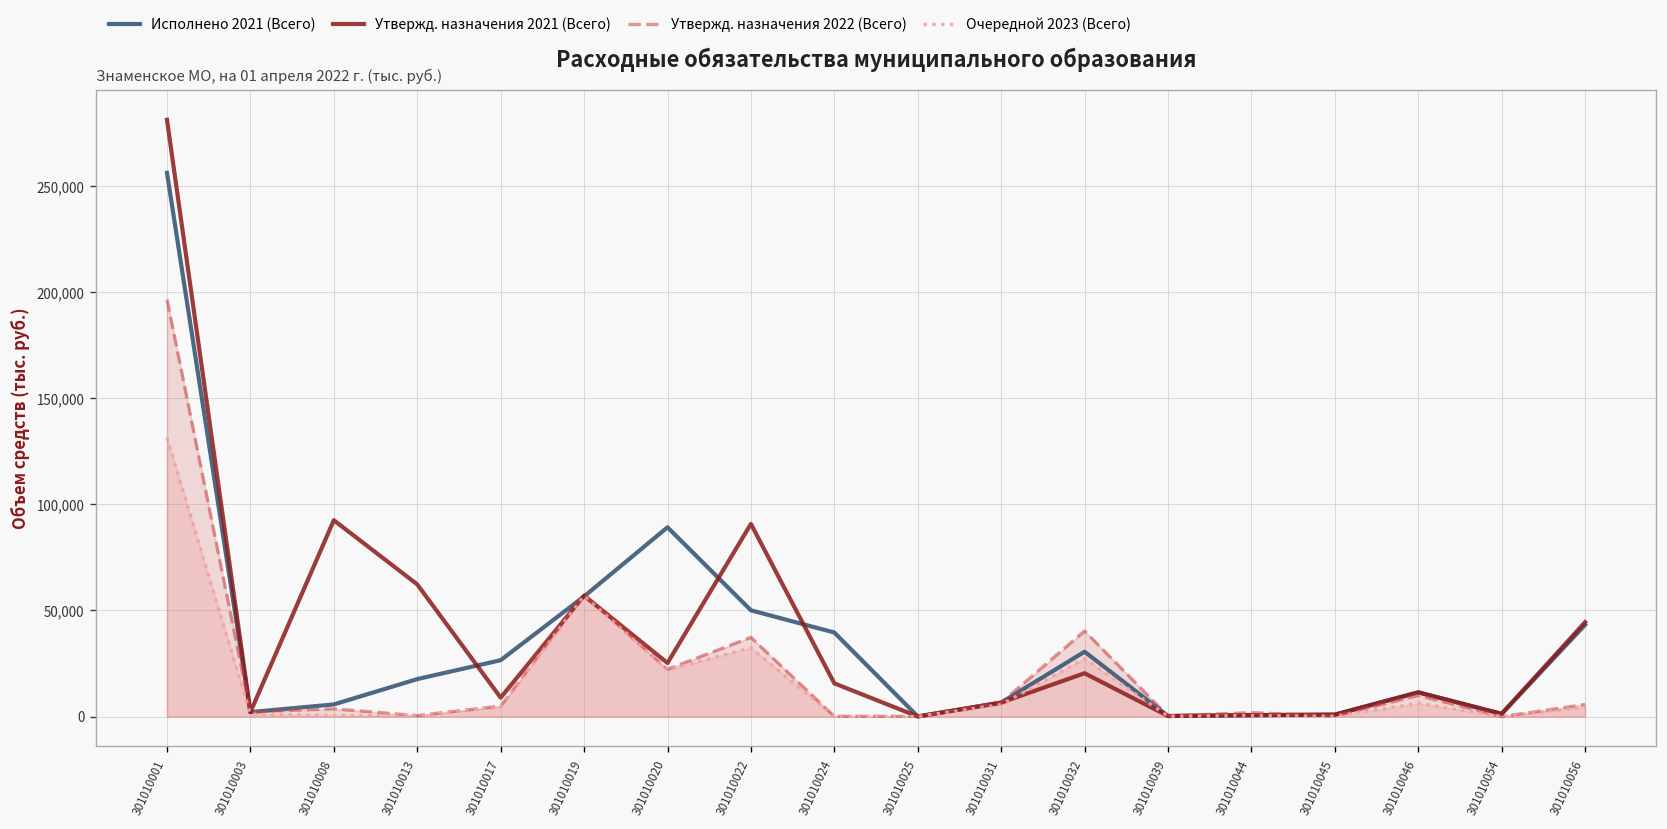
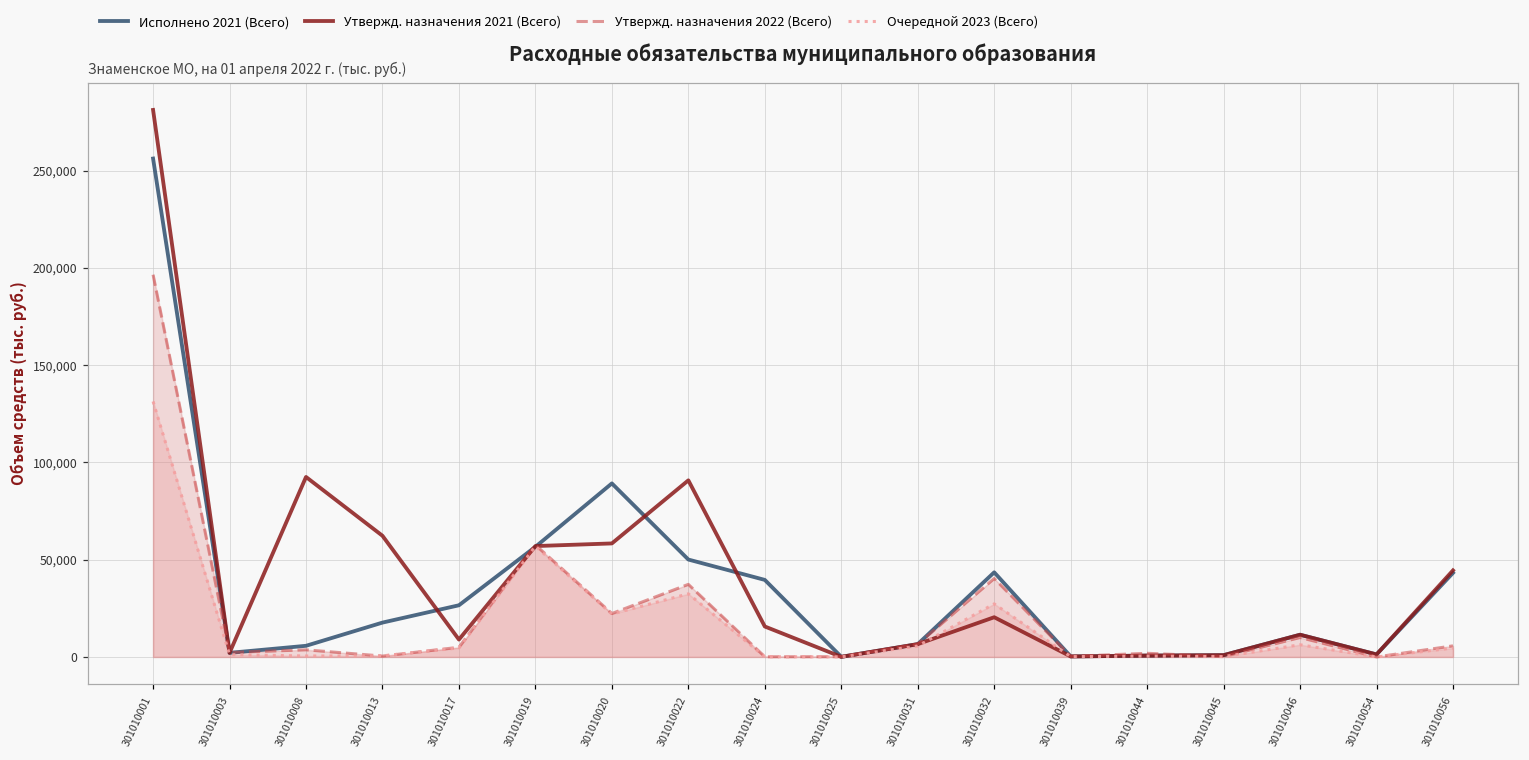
Утвержд. назначения 2021 (Всего), 301010020: 25,000 -> 58,000
Исполнено 2021 (Всего), 301010032: 31,000 -> 44,000
